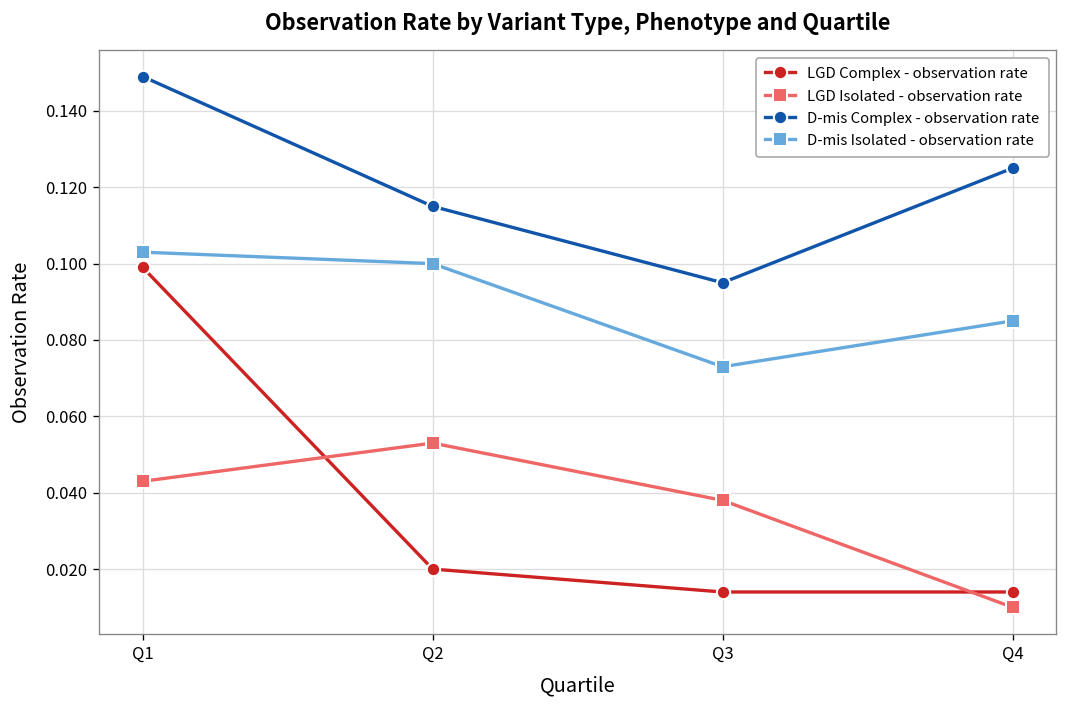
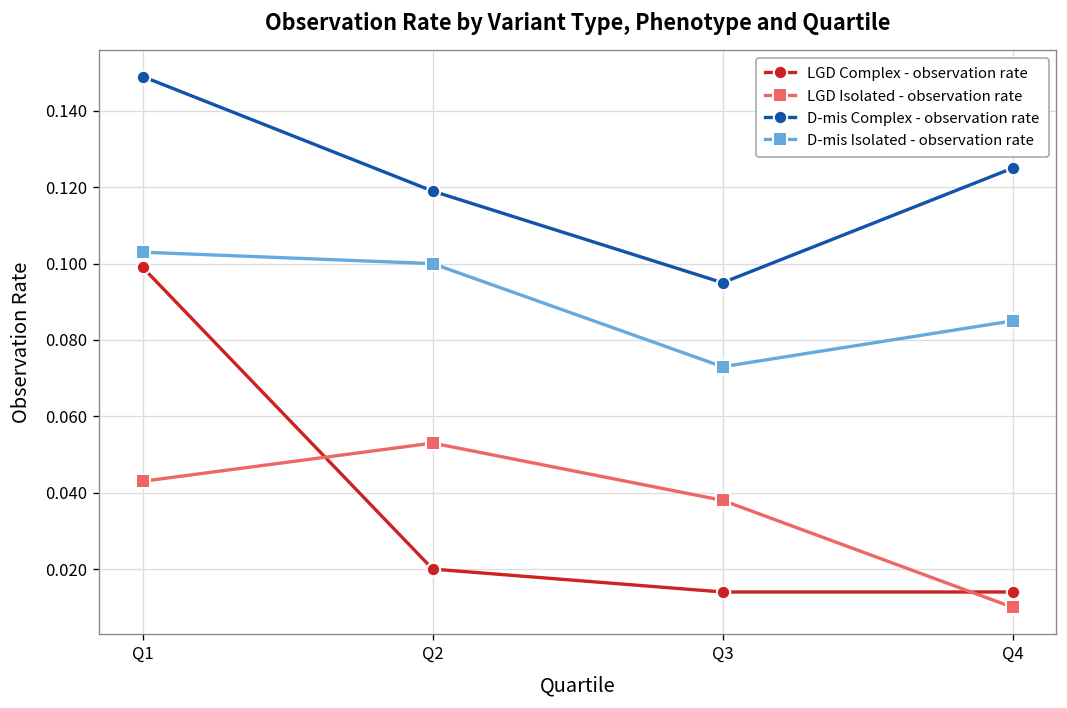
D-mis Complex - observation rate, Q2: 0.115 -> 0.119
